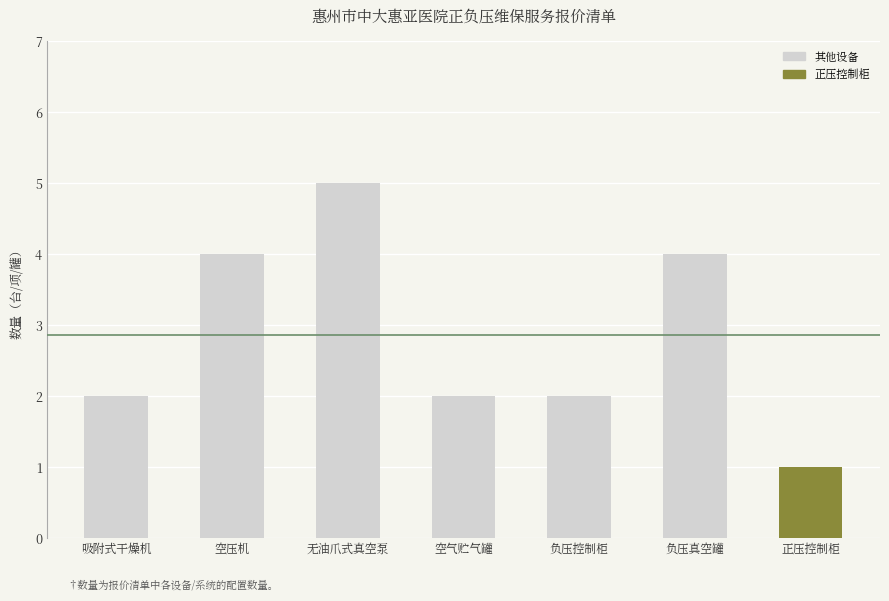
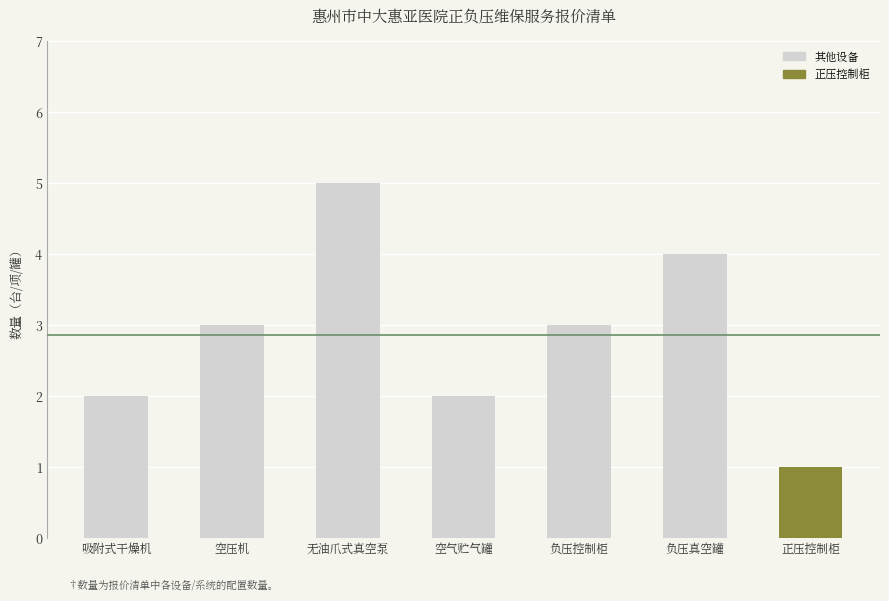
空压机: 4 -> 3
负压控制柜: 2 -> 3
